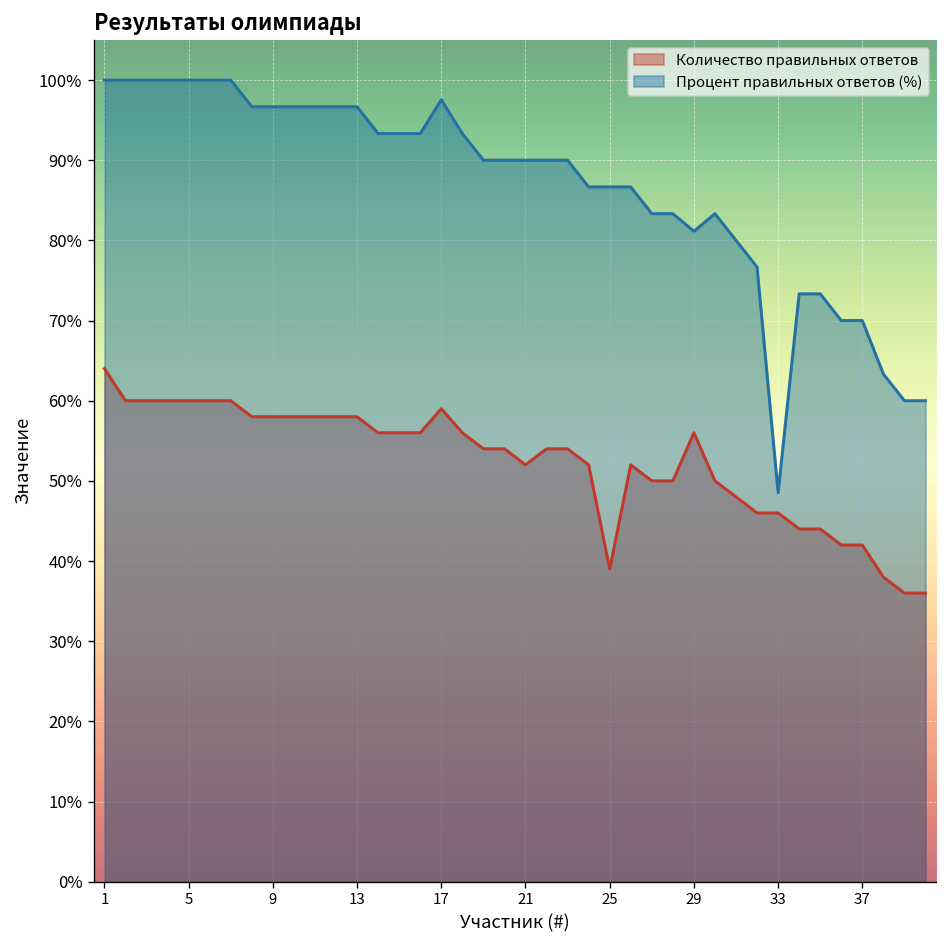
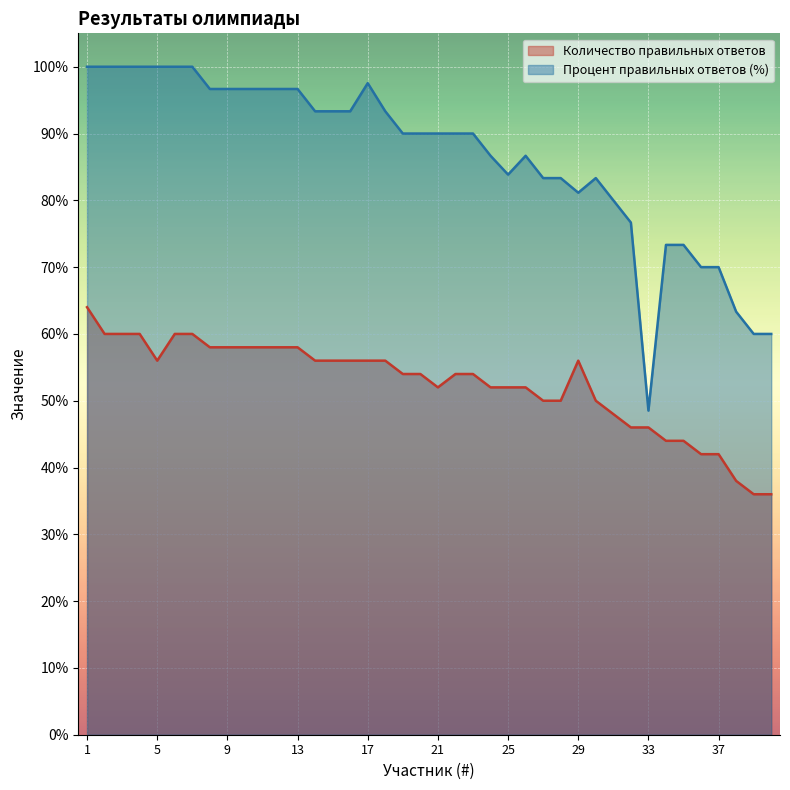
Количество правильных ответов, 5: 60% -> 56%
Количество правильных ответов, 17: 59% -> 56%
Количество правильных ответов, 25: 39% -> 52%
Процент правильных ответов (%), 25: 87% -> 84%
